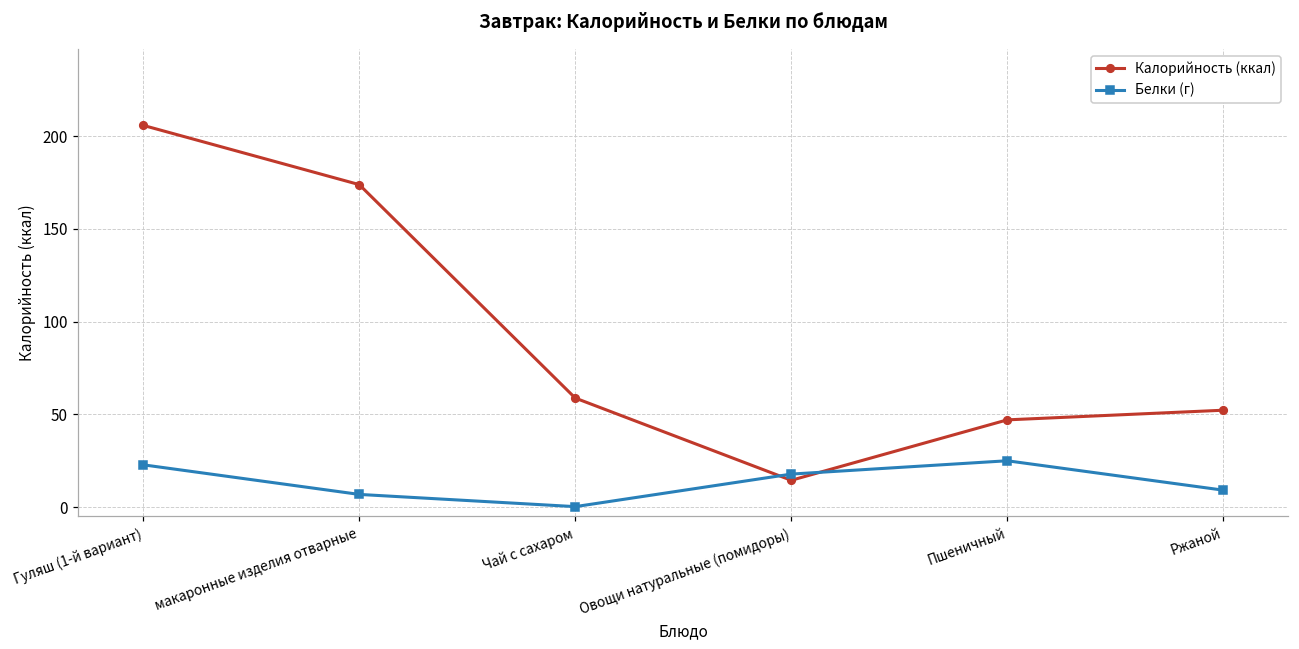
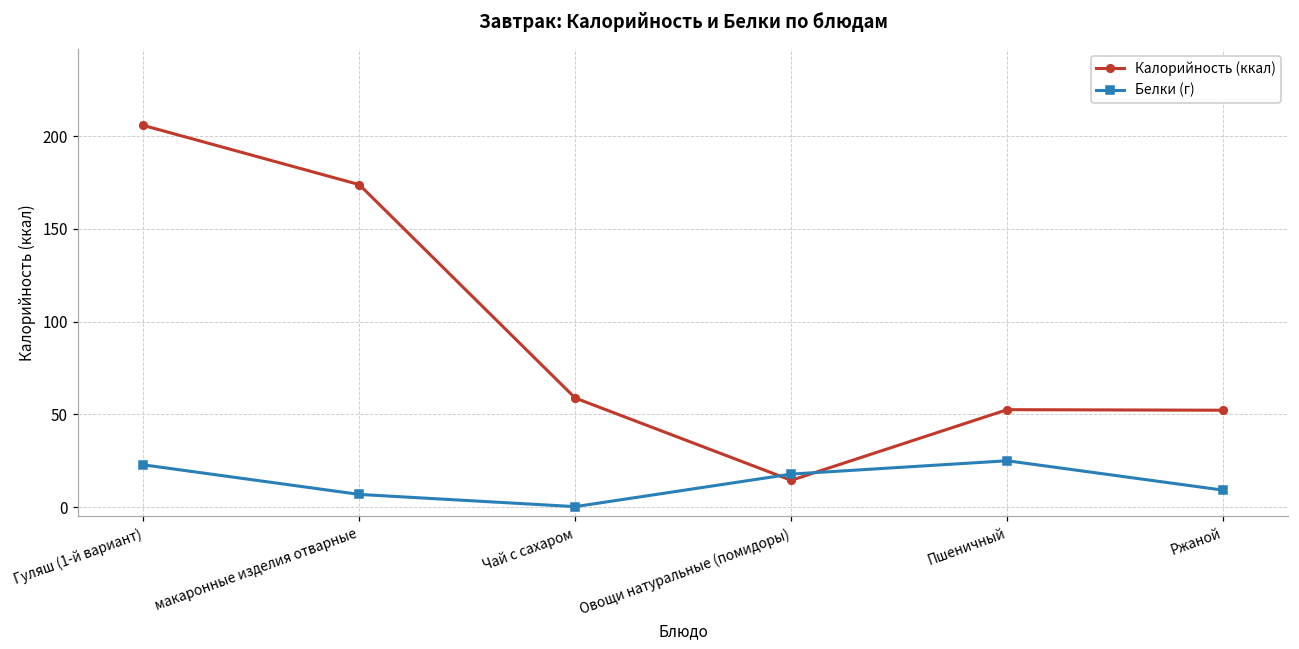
Калорийность (ккал), Пшеничный: 47 -> 53
